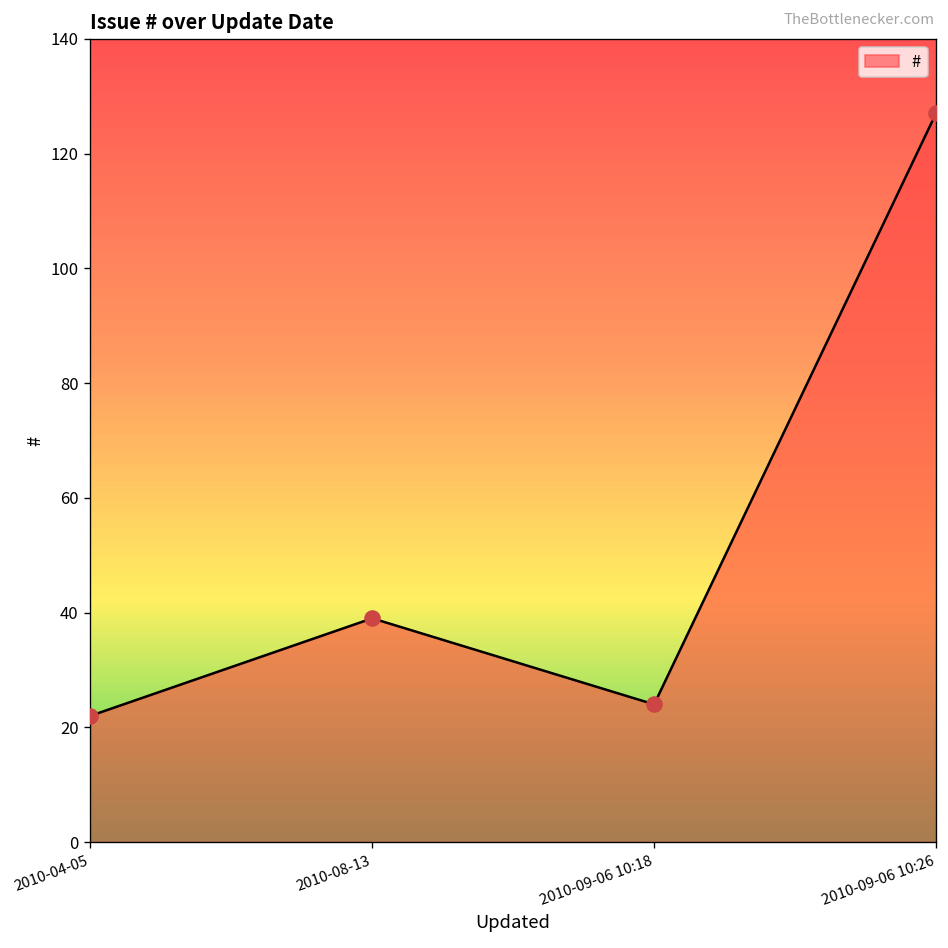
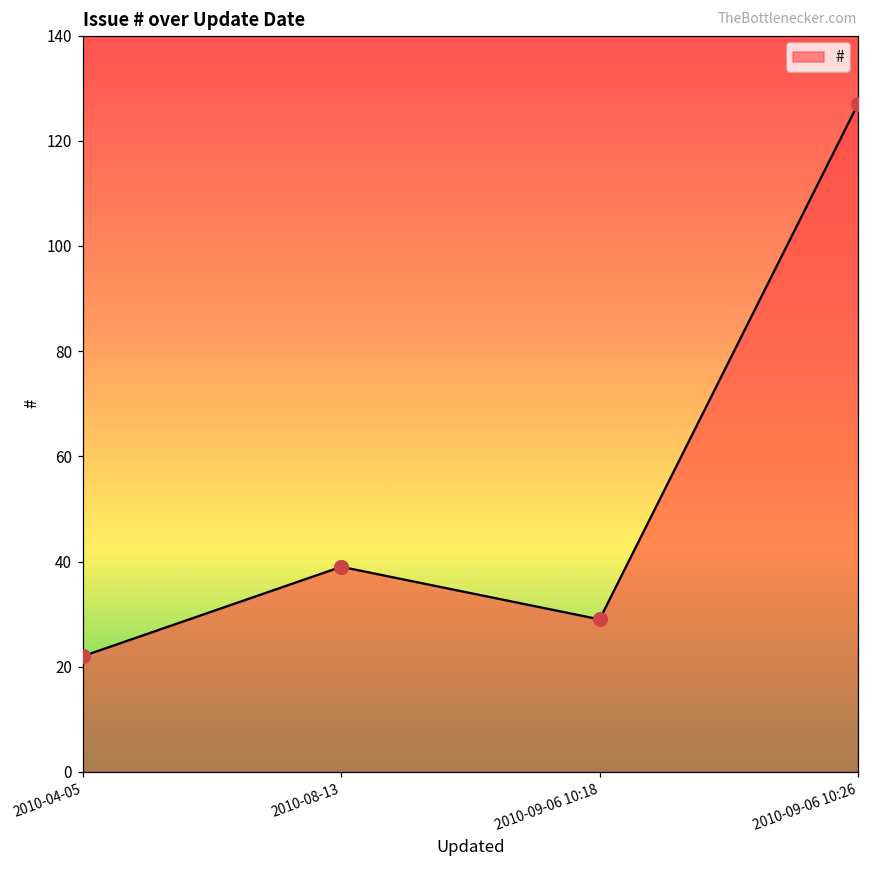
2010-09-06 10:18: 24 -> 29
